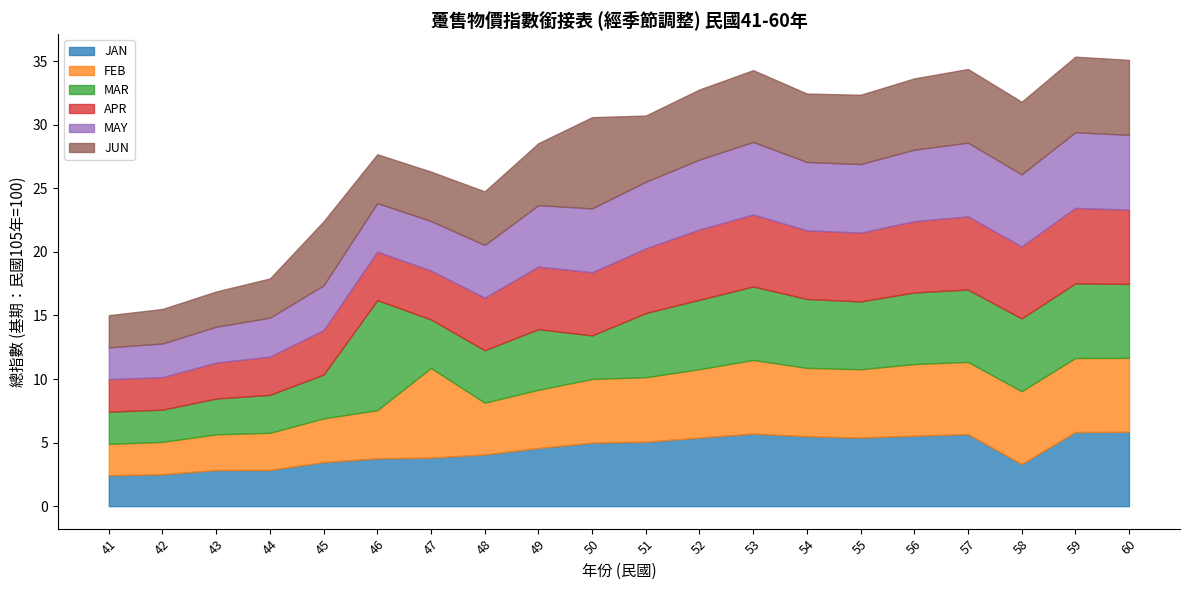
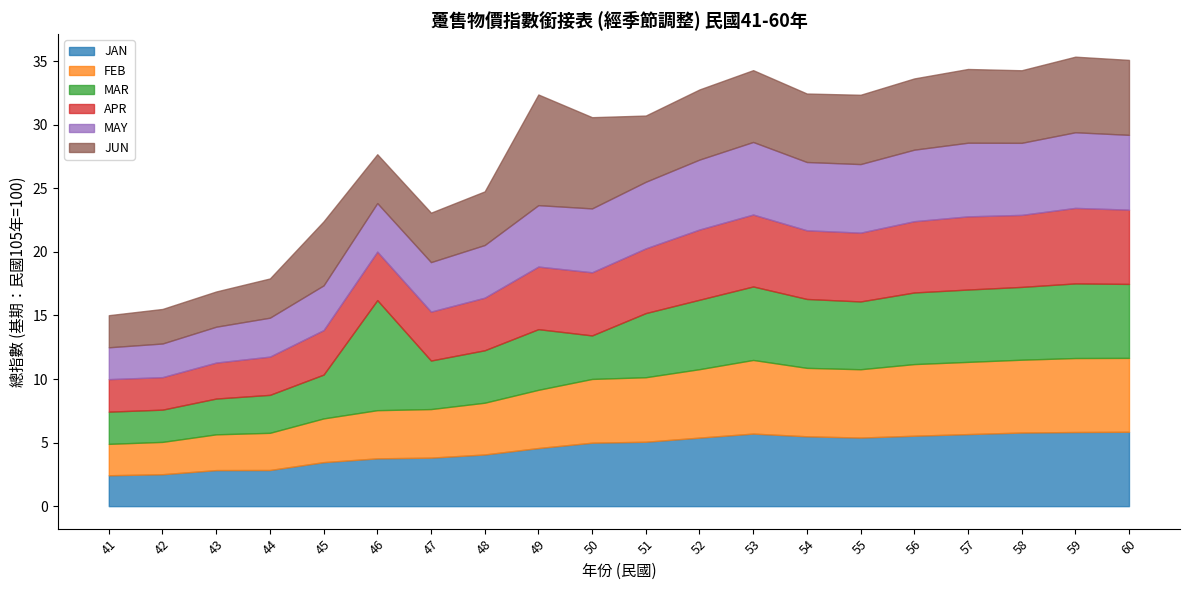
FEB, 47: 7.1 -> 3.8
JUN, 49: 4.9 -> 8.7
JAN, 58: 3.3 -> 5.8
